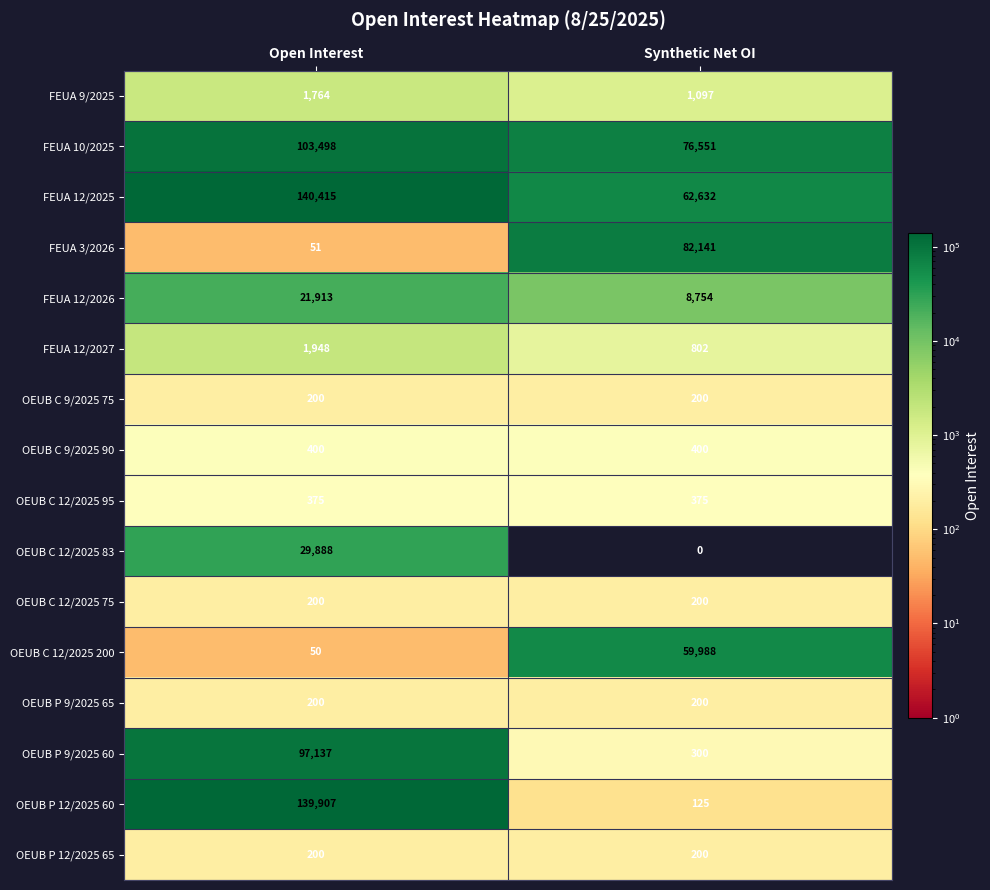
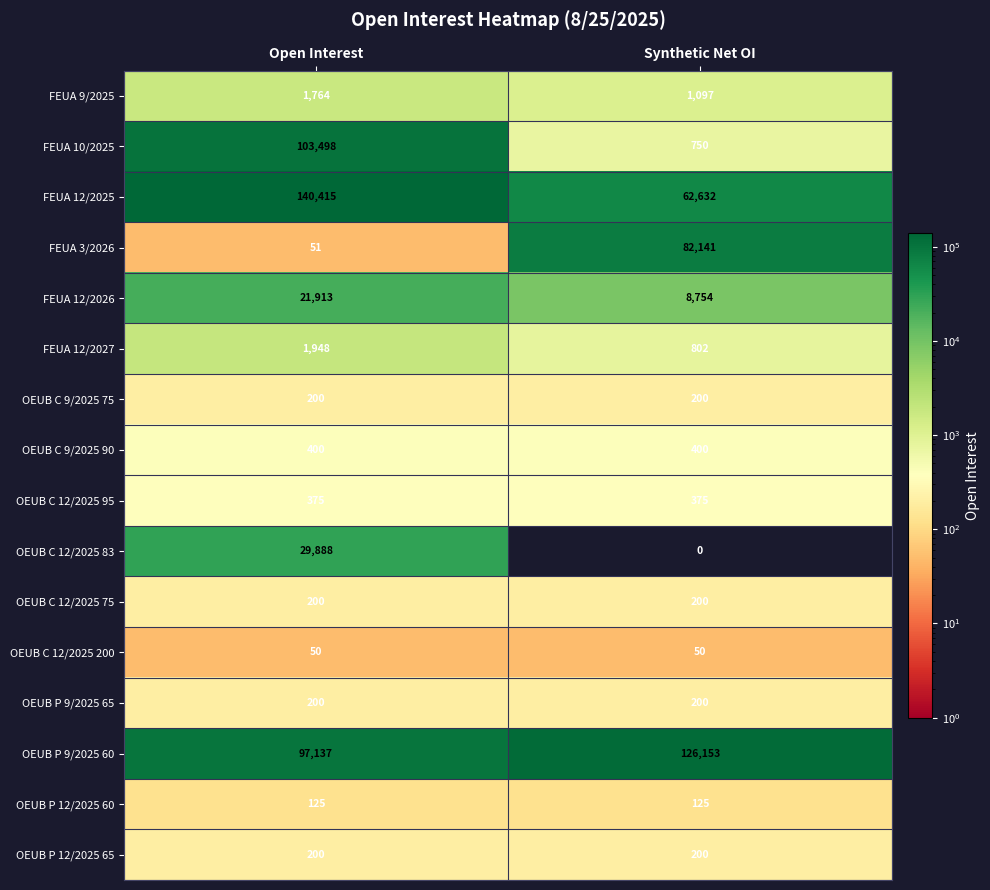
FEUA 10/2025, Synthetic Net OI: 76,551 -> 750
OEUB C 12/2025 200, Synthetic Net OI: 59,988 -> 50
OEUB P 9/2025 60, Synthetic Net OI: 300 -> 126,153
OEUB P 12/2025 60, Open Interest: 139,907 -> 125
